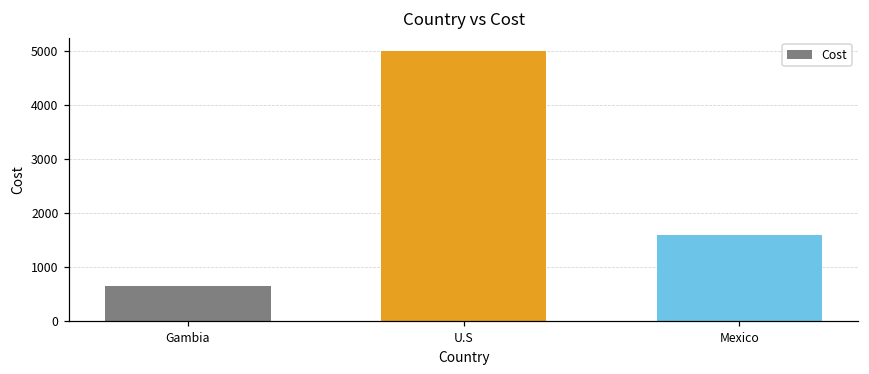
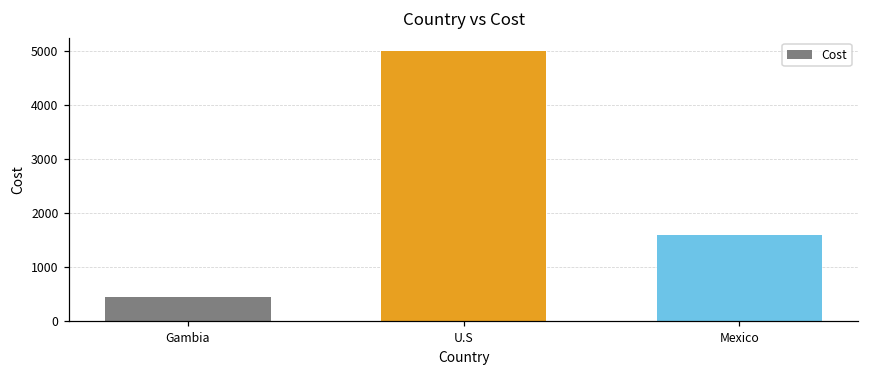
Gambia: 600 -> 400
